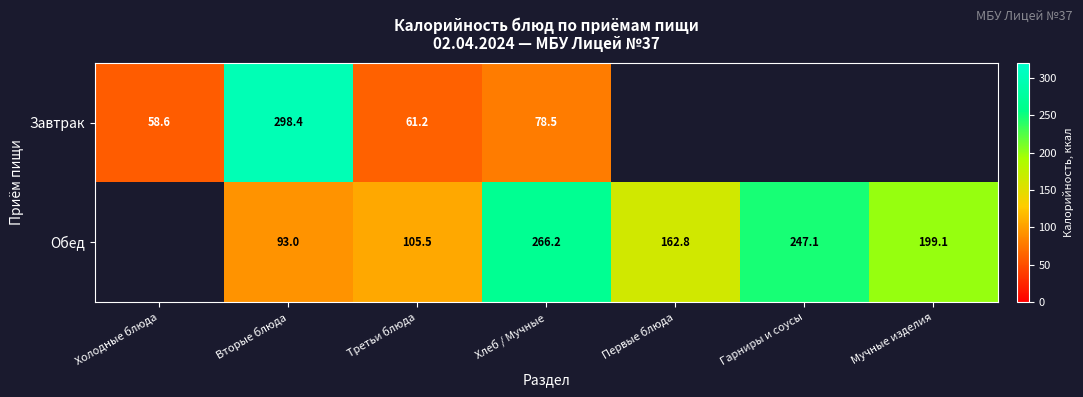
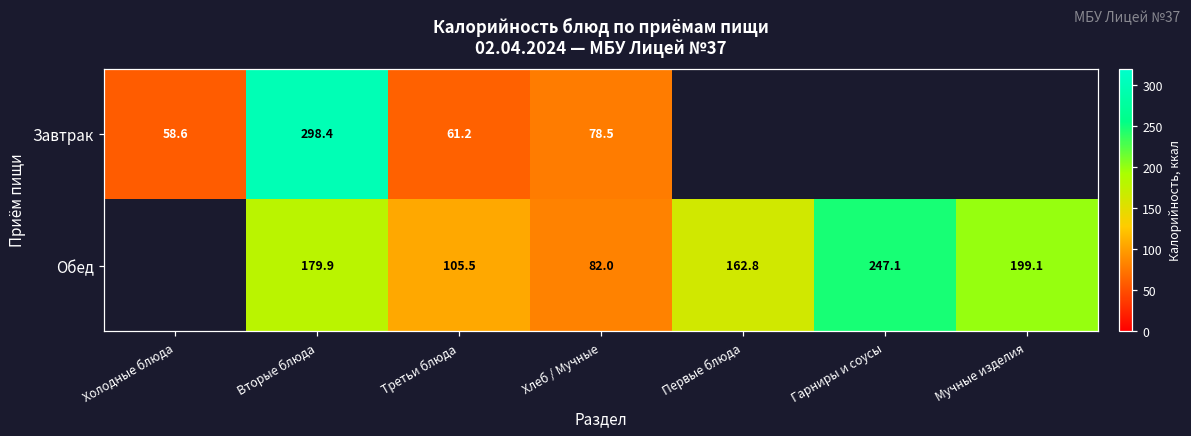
Обед, Вторые блюда: 93.0 -> 179.9
Обед, Хлеб / Мучные: 266.2 -> 82.0
